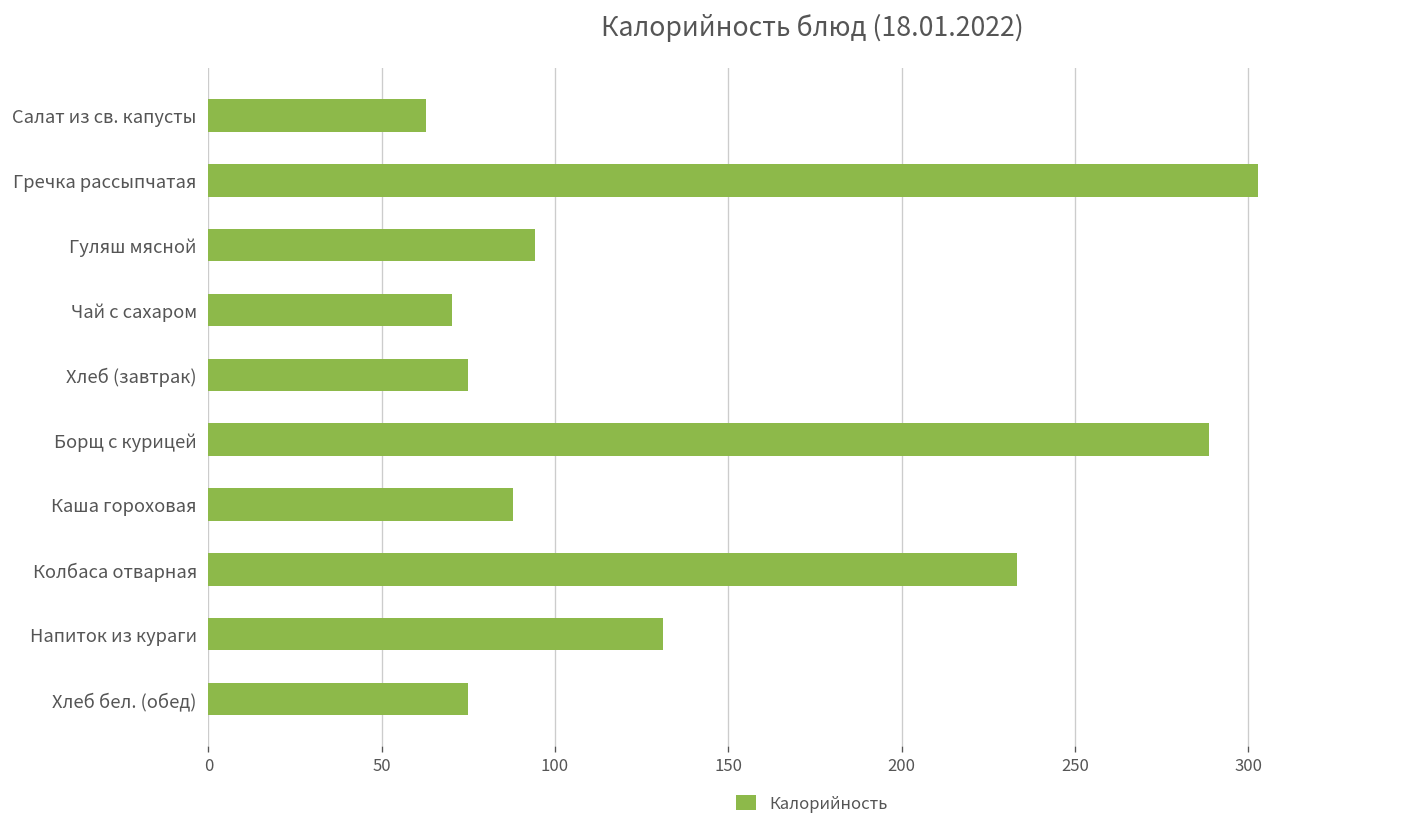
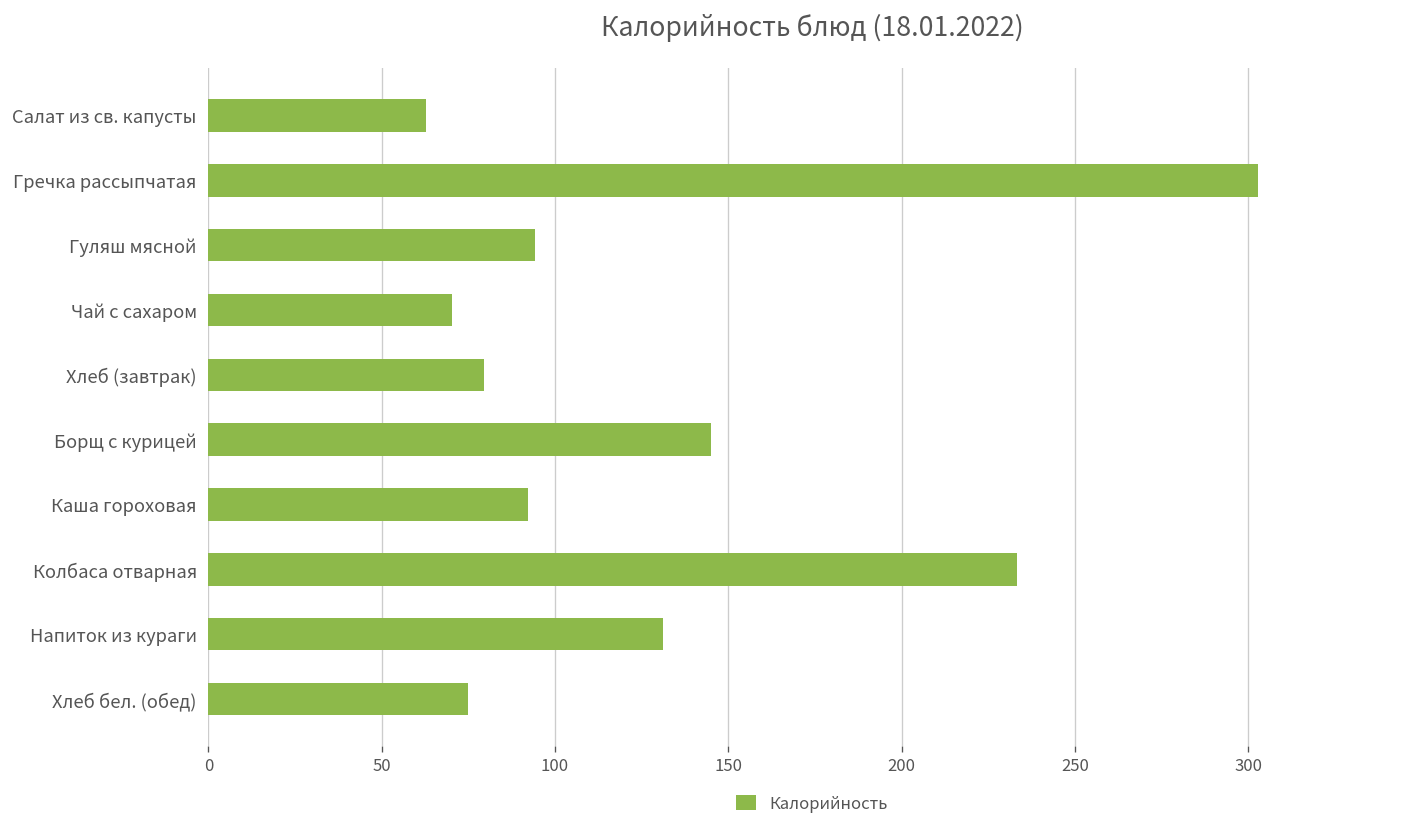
Хлеб (завтрак): 75 -> 80
Борщ с курицей: 289 -> 145
Каша гороховая: 88 -> 92
